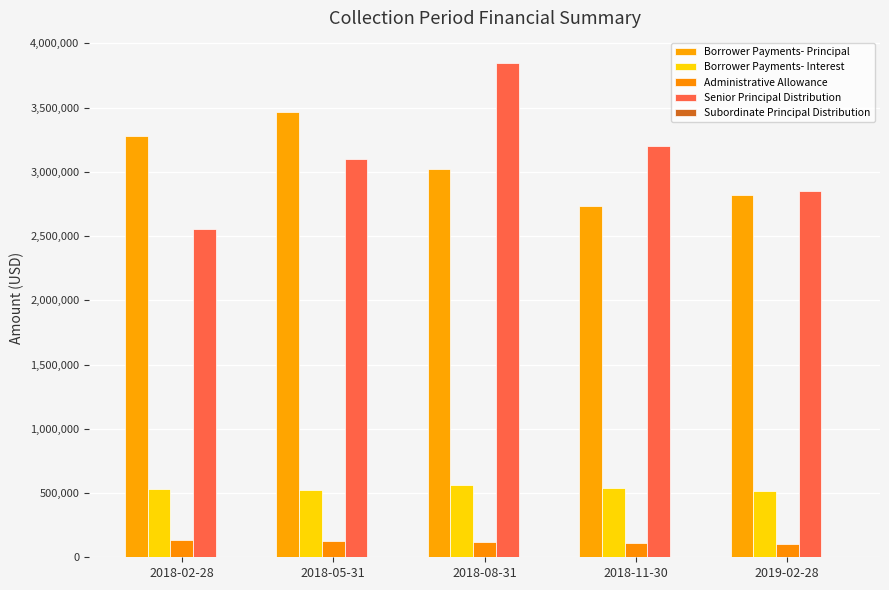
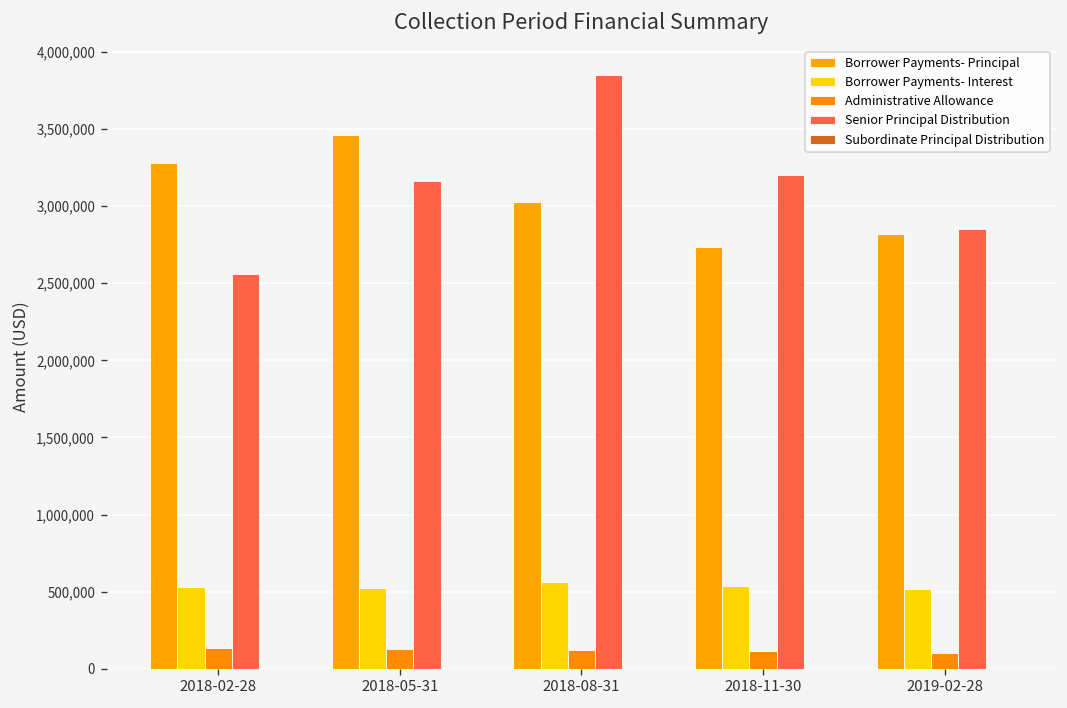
Senior Principal Distribution, 2018-05-31: 3,100,000 -> 3,170,000
